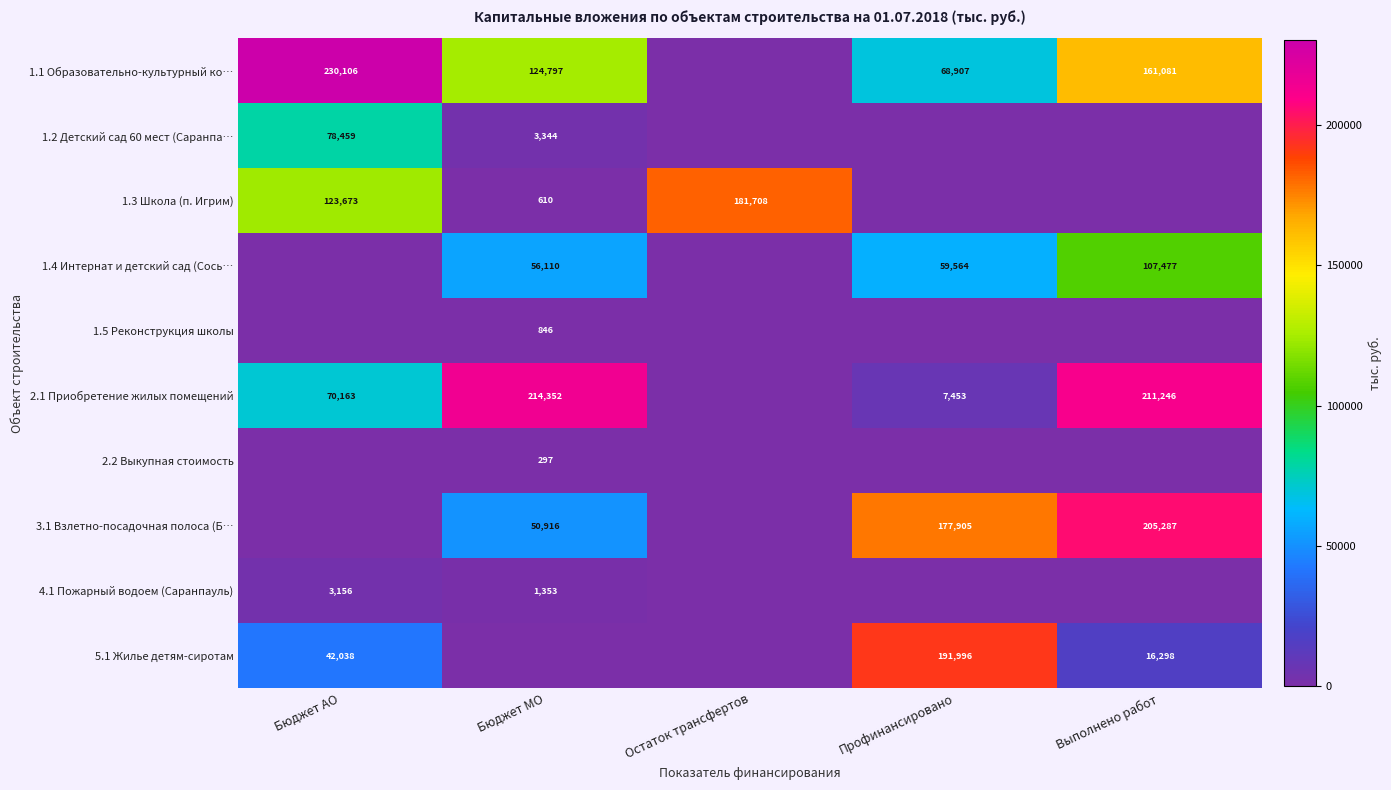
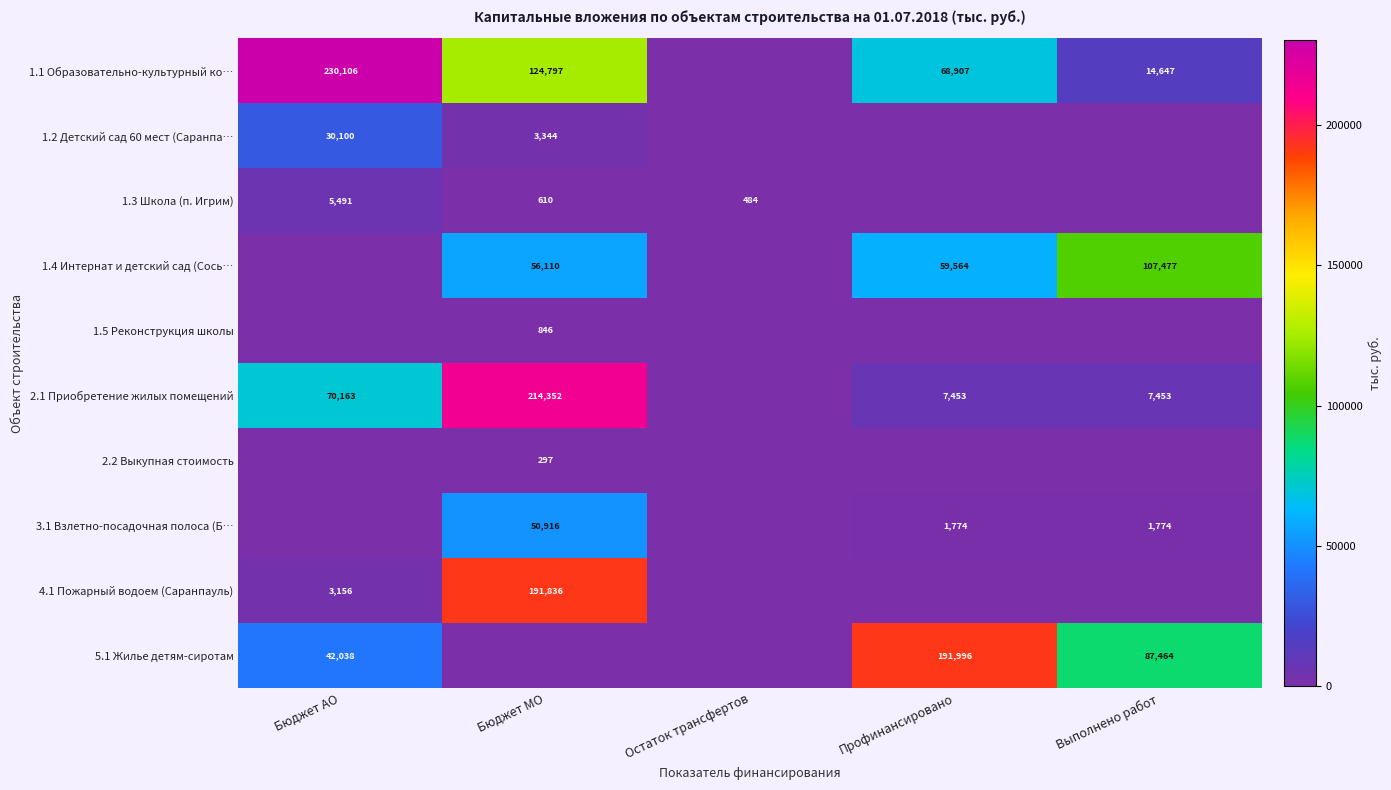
1.1 Образовательно-культурный ко…, Выполнено работ: 161,081 -> 14,647
1.2 Детский сад 60 мест (Саранпа…, Бюджет АО: 78,459 -> 30,100
1.3 Школа (п. Игрим), Бюджет АО: 123,673 -> 5,491
1.3 Школа (п. Игрим), Остаток трансфертов: 181,708 -> 484
2.1 Приобретение жилых помещений, Выполнено работ: 211,246 -> 7,453
3.1 Взлетно-посадочная полоса (Б…, Профинансировано: 177,905 -> 1,774
3.1 Взлетно-посадочная полоса (Б…, Выполнено работ: 205,287 -> 1,774
4.1 Пожарный водоем (Саранпауль), Бюджет МО: 1,353 -> 191,836
5.1 Жилье детям-сиротам, Выполнено работ: 16,298 -> 87,464
